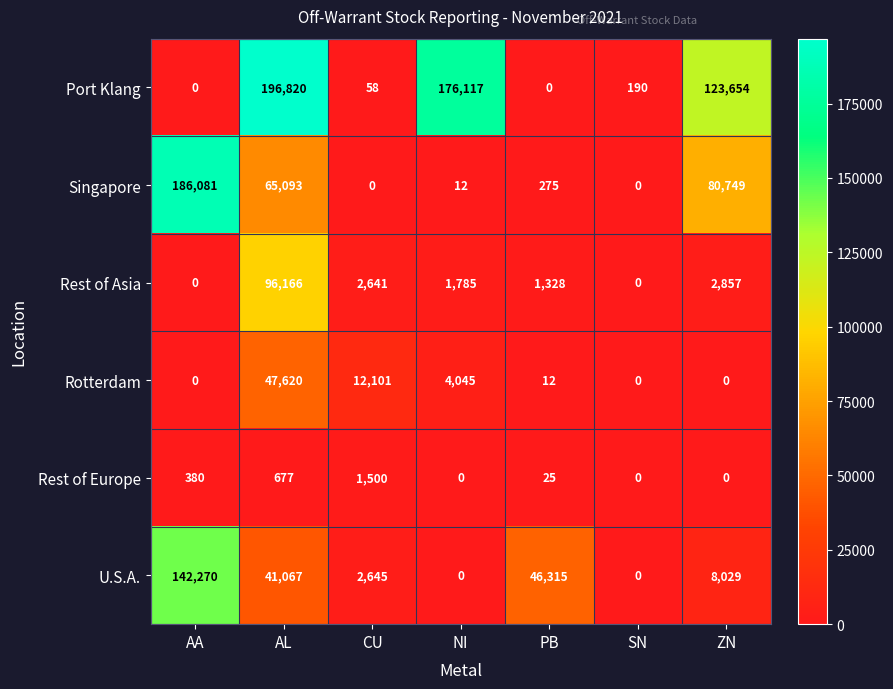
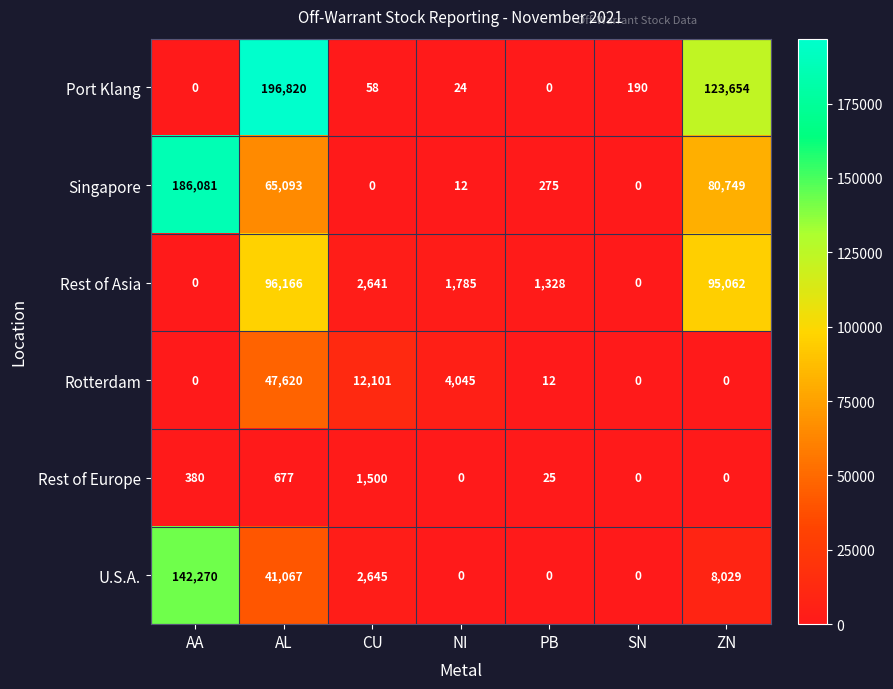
Port Klang, NI: 176,117 -> 24
Rest of Asia, ZN: 2,857 -> 95,062
U.S.A., PB: 46,315 -> 0
